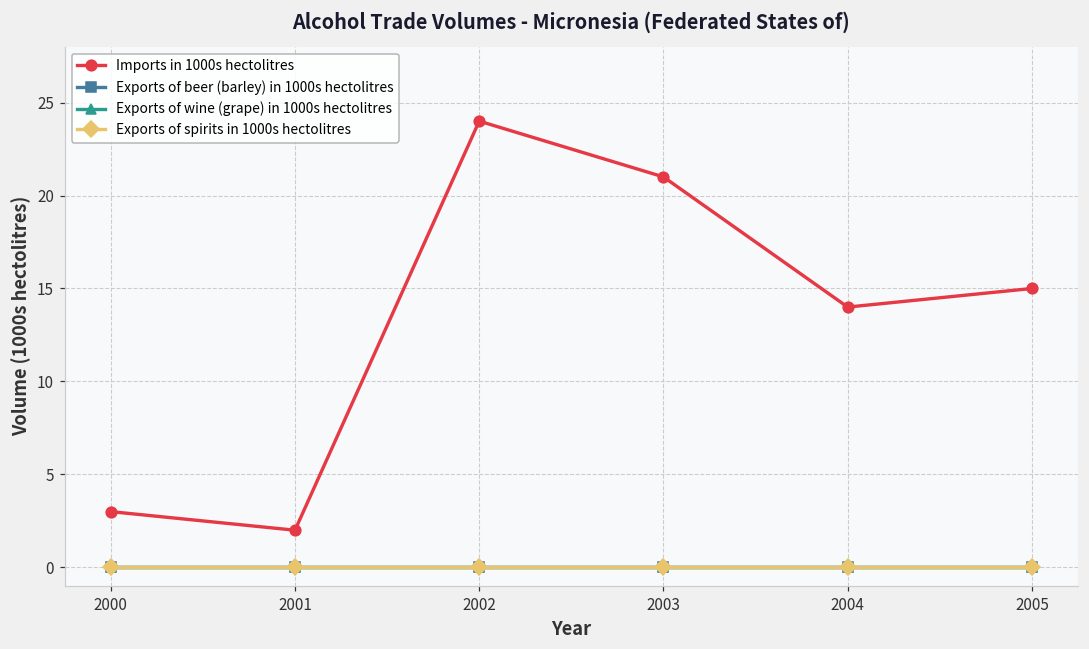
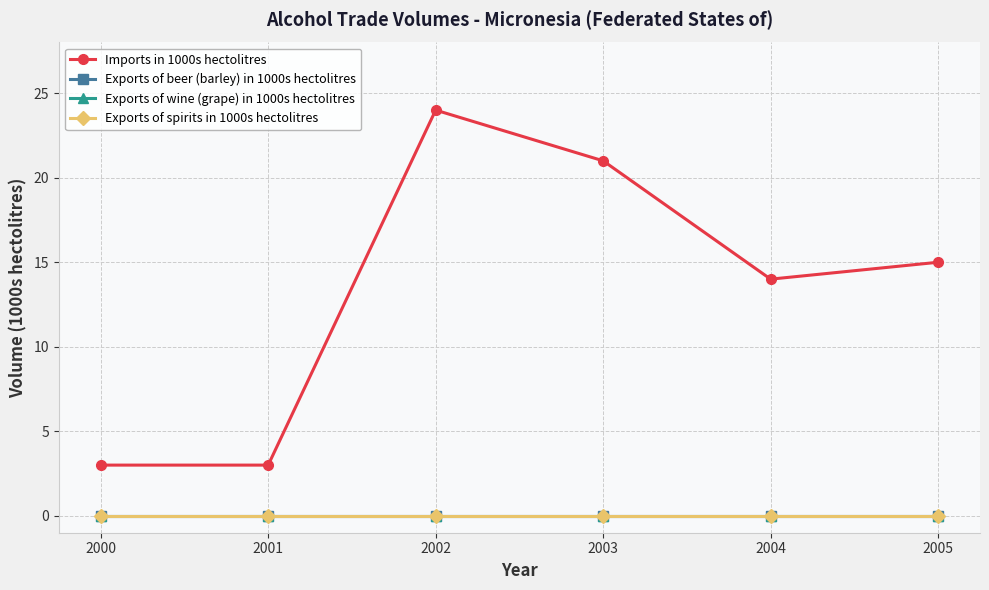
Imports in 1000s hectolitres, 2001: 2 -> 3
